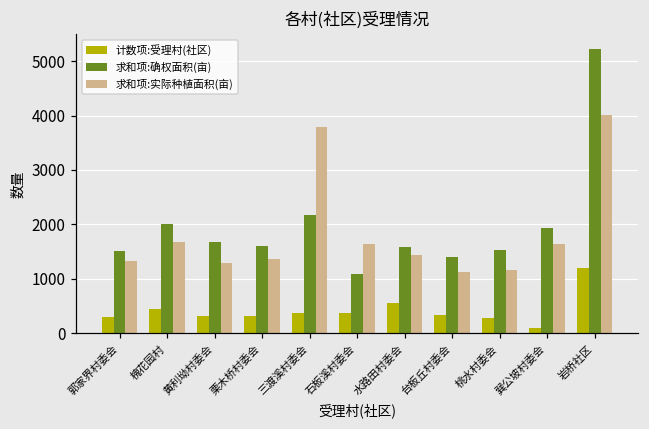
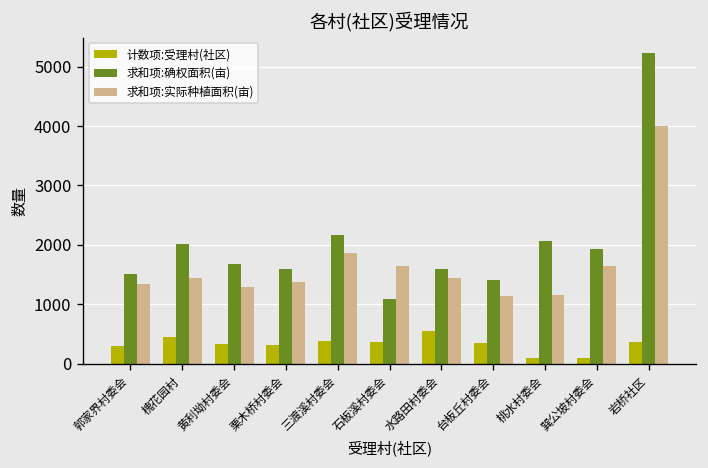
求和项:实际种植面积(亩), 槐花园村: 1700 -> 1400
求和项:实际种植面积(亩), 三渡溪村委会: 3800 -> 1900
计数项:受理村(社区), 桃水村委会: 300 -> 100
求和项:确权面积(亩), 桃水村委会: 1500 -> 2100
计数项:受理村(社区), 岩桥社区: 1200 -> 400
